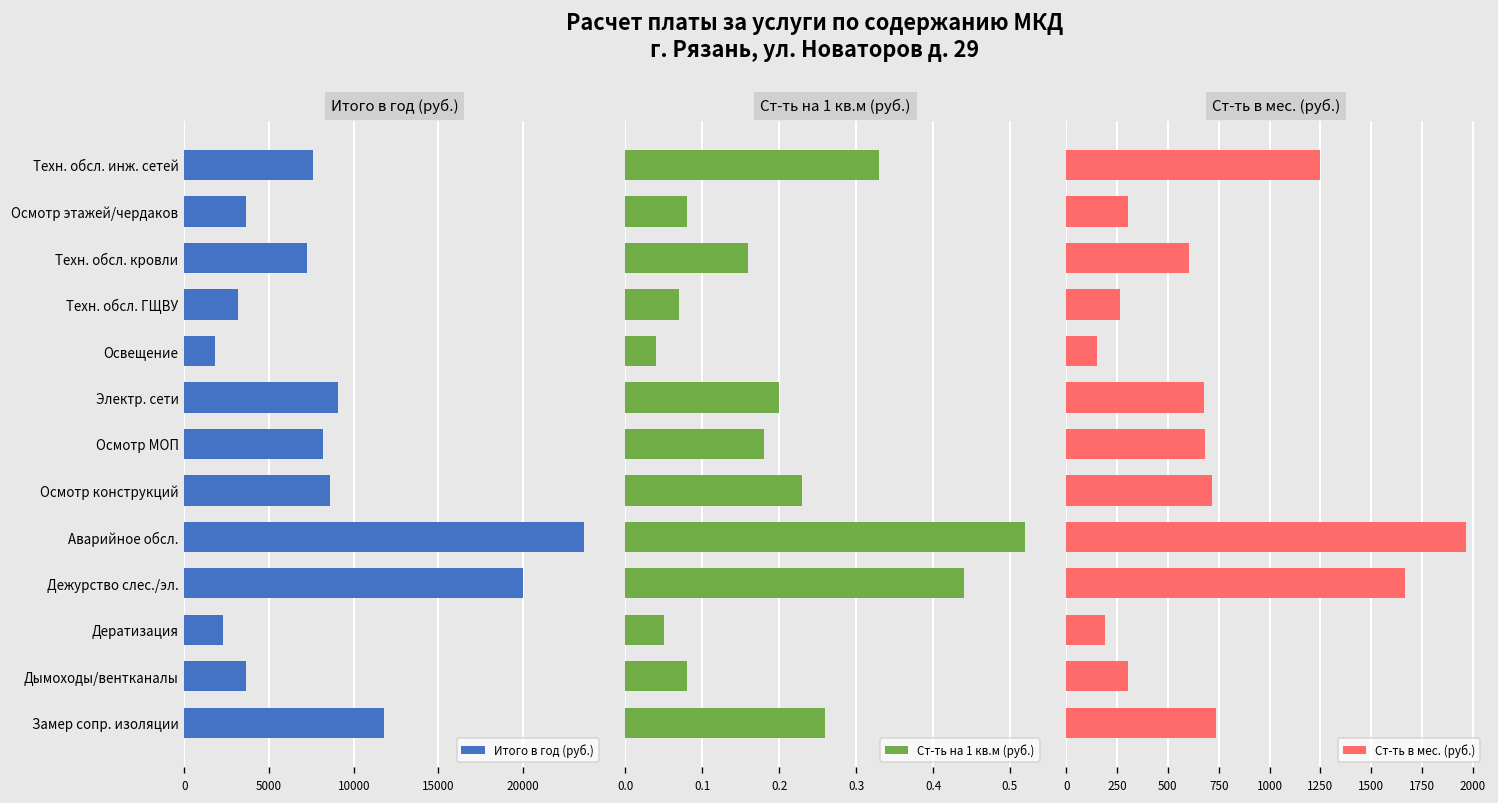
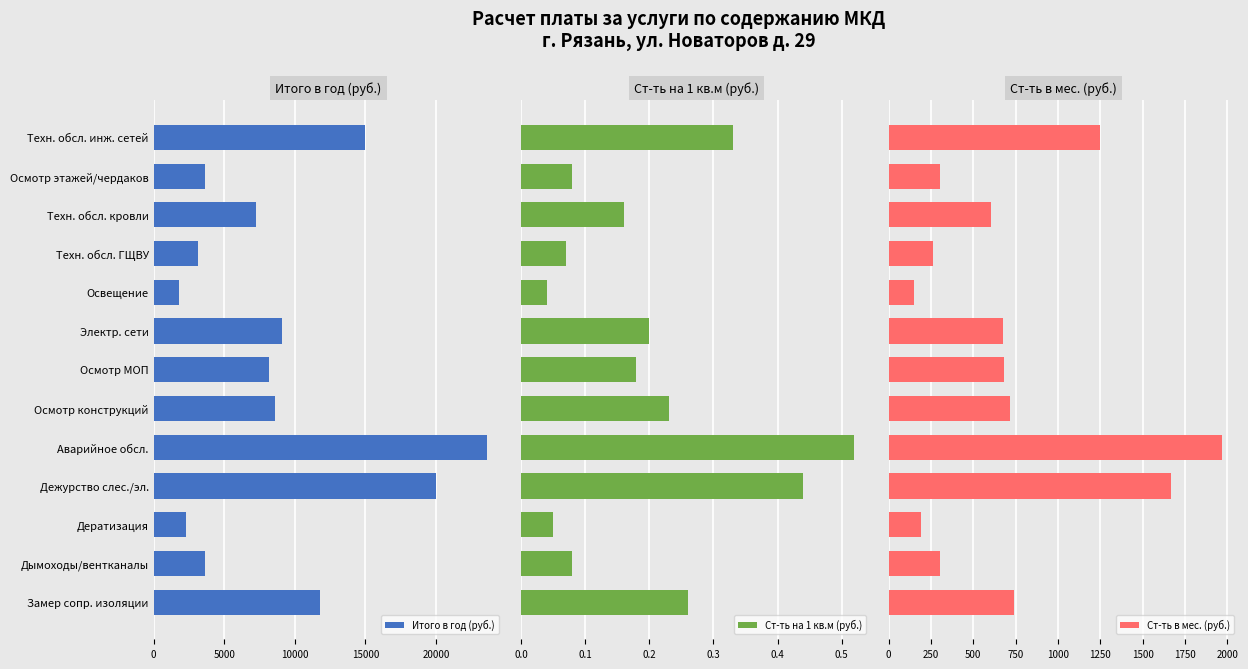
Итого в год (руб.), Техн. обсл. инж. сетей: 7600 -> 15000
